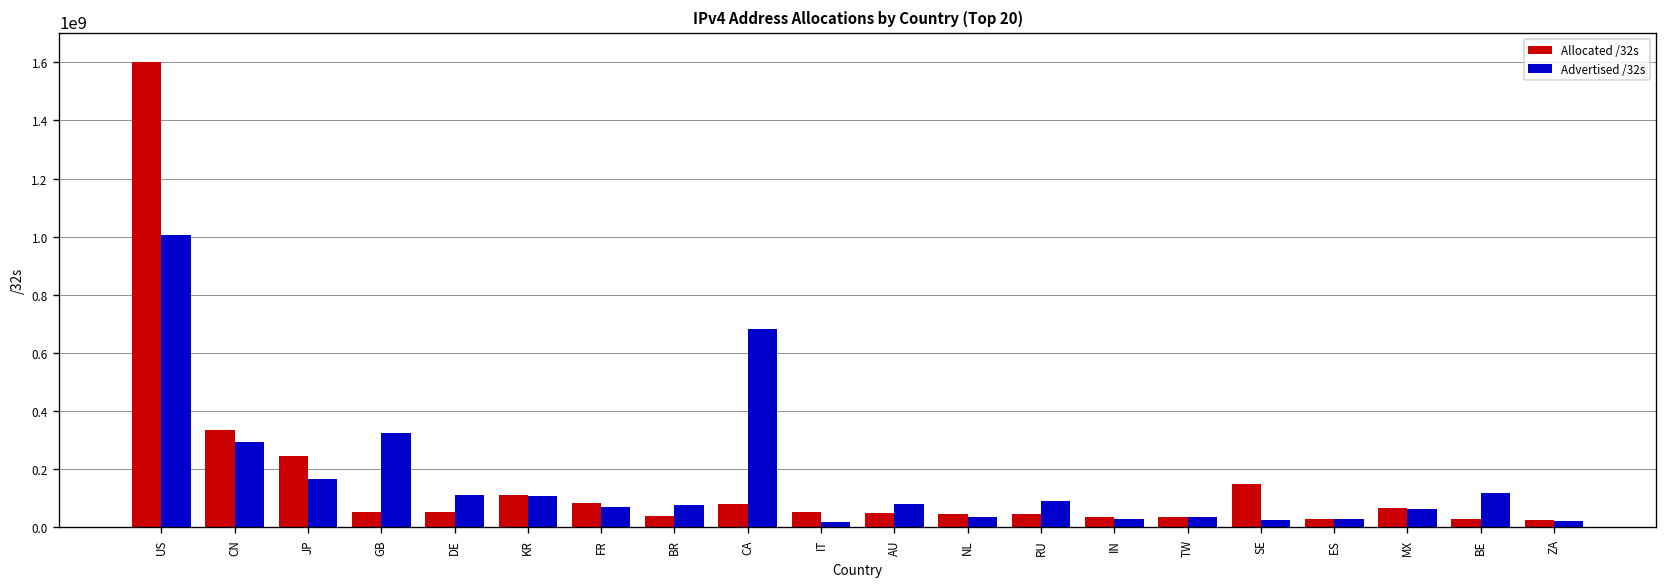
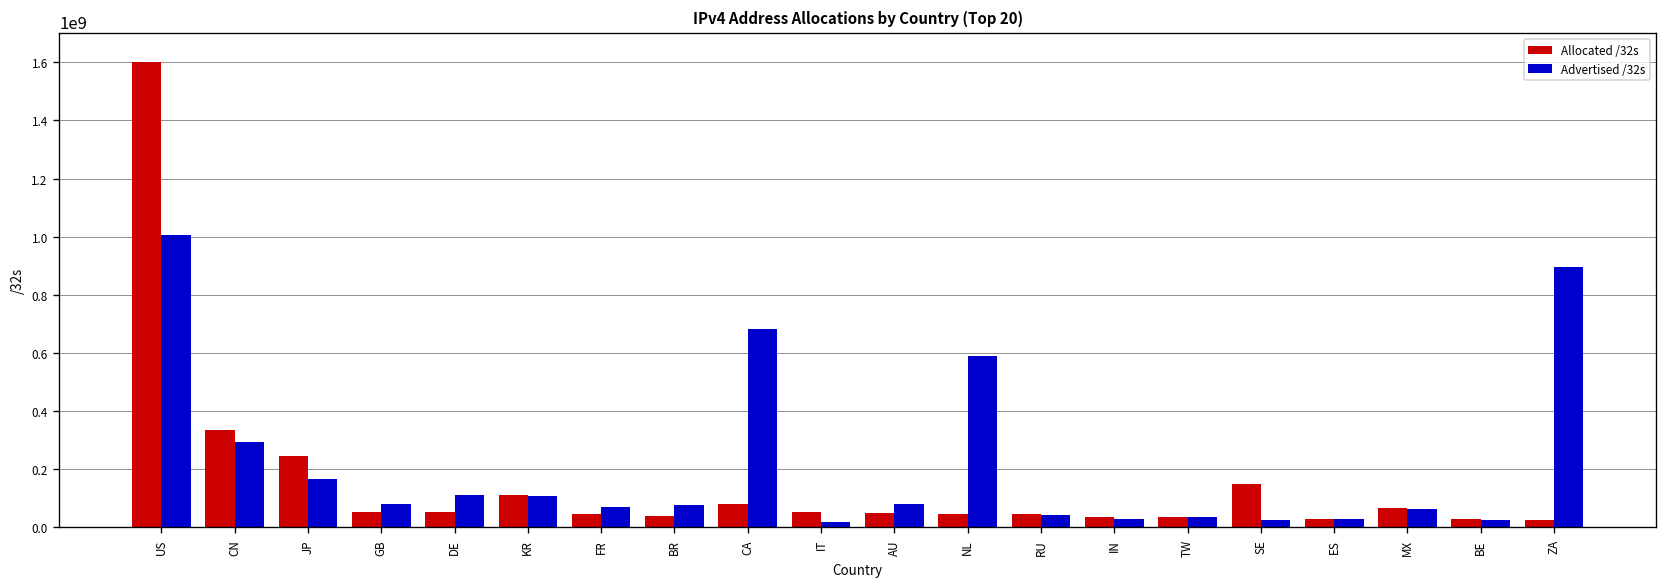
Advertised /32s, GB: 330000000 -> 80000000
Allocated /32s, FR: 80000000 -> 50000000
Advertised /32s, NL: 40000000 -> 590000000
Advertised /32s, RU: 90000000 -> 40000000
Advertised /32s, BE: 120000000 -> 30000000
Advertised /32s, ZA: 20000000 -> 900000000
